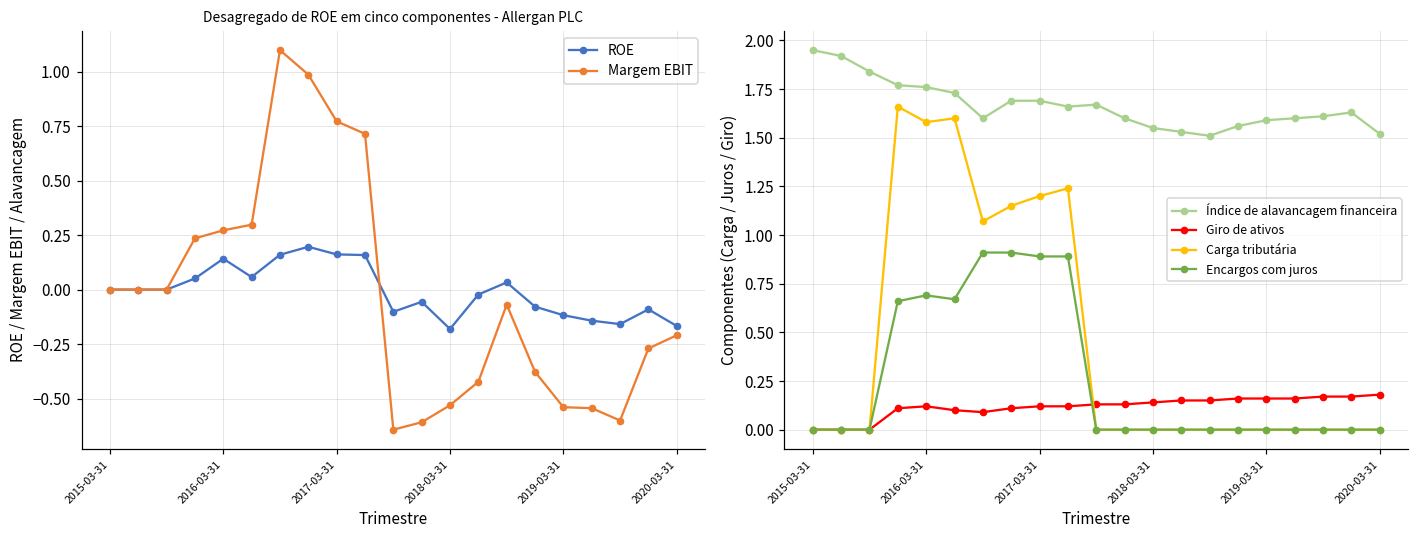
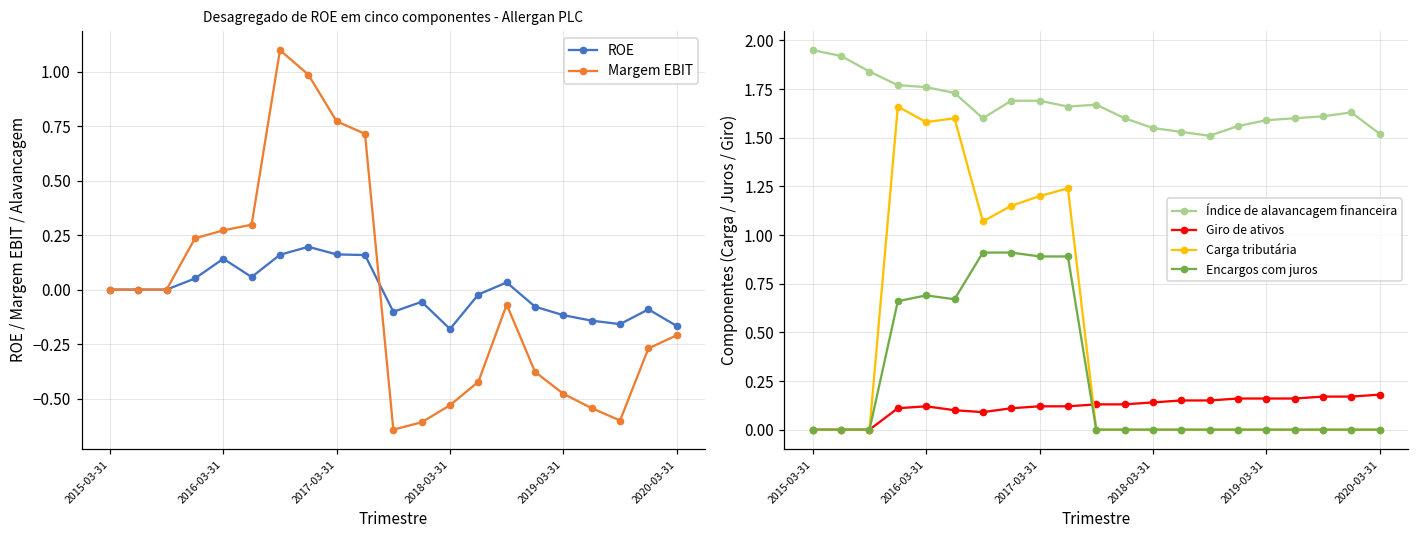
Desagregado de ROE em cinco componentes - Allergan PLC, Margem EBIT, 2019-03-31: -0.54 -> -0.48
